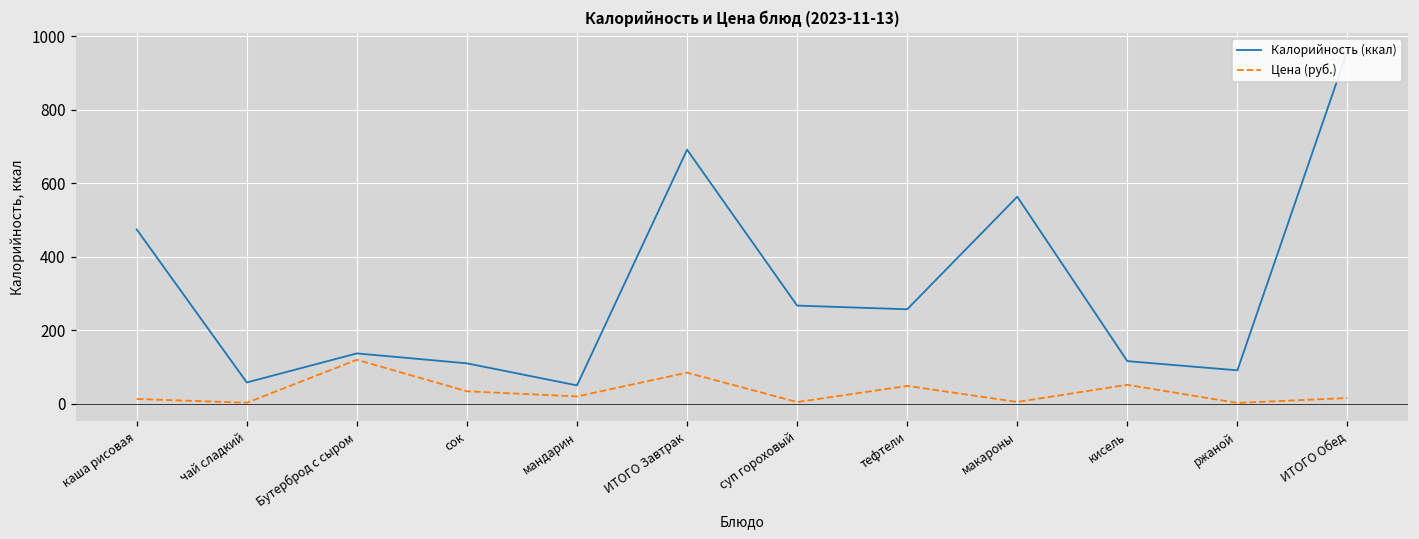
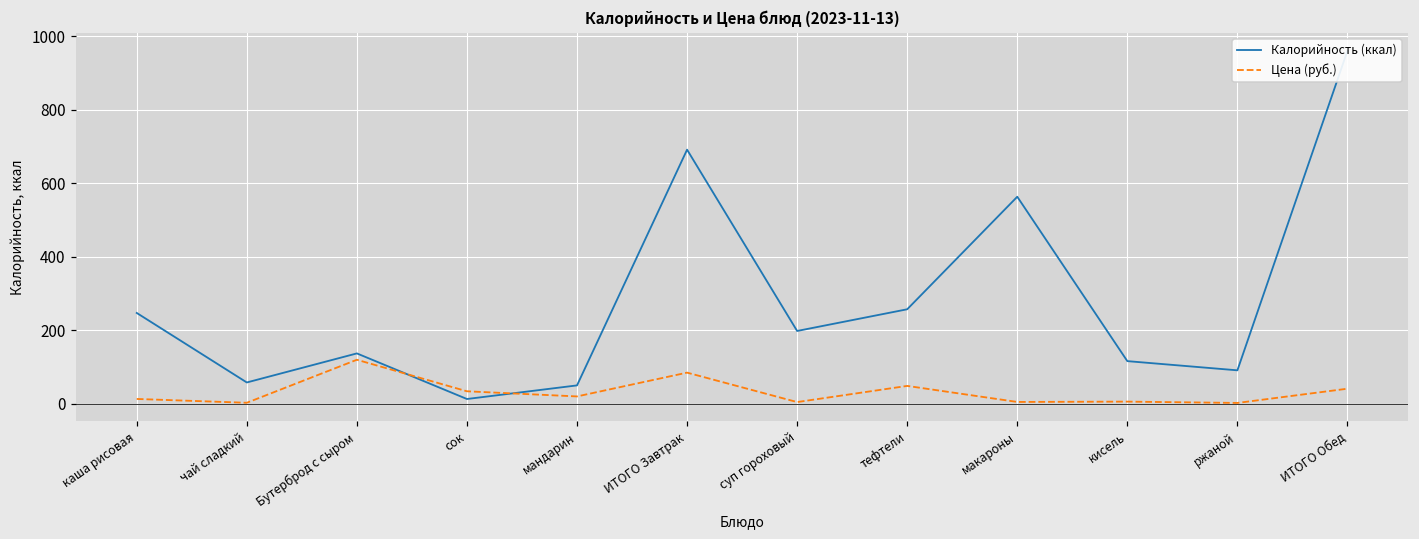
Калорийность (ккал), каша рисовая: 470 -> 250
Калорийность (ккал), сок: 110 -> 10
Калорийность (ккал), суп гороховый: 270 -> 200
Цена (руб.), кисель: 50 -> 10
Цена (руб.), ИТОГО Обед: 20 -> 40
